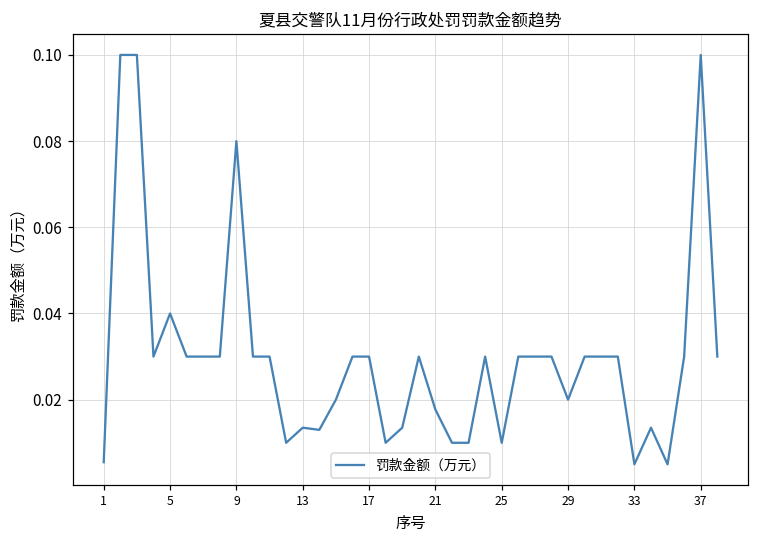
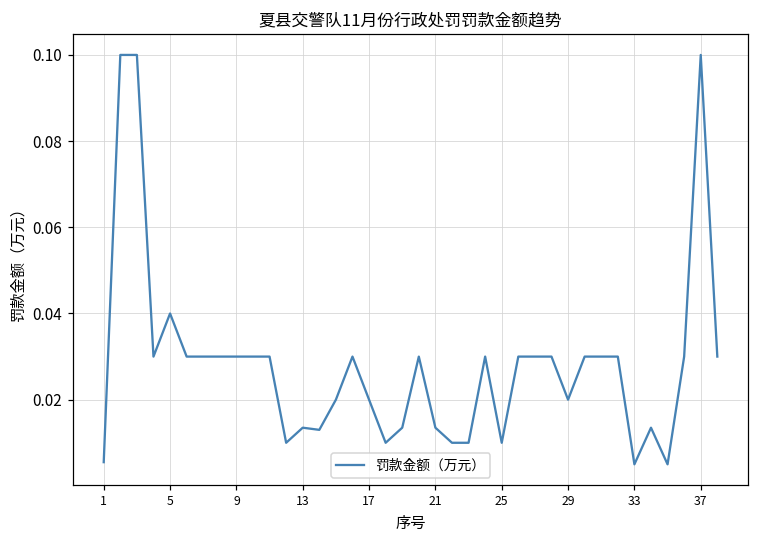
9: 0.08 -> 0.03
17: 0.03 -> 0.02
21: 0.018 -> 0.014
